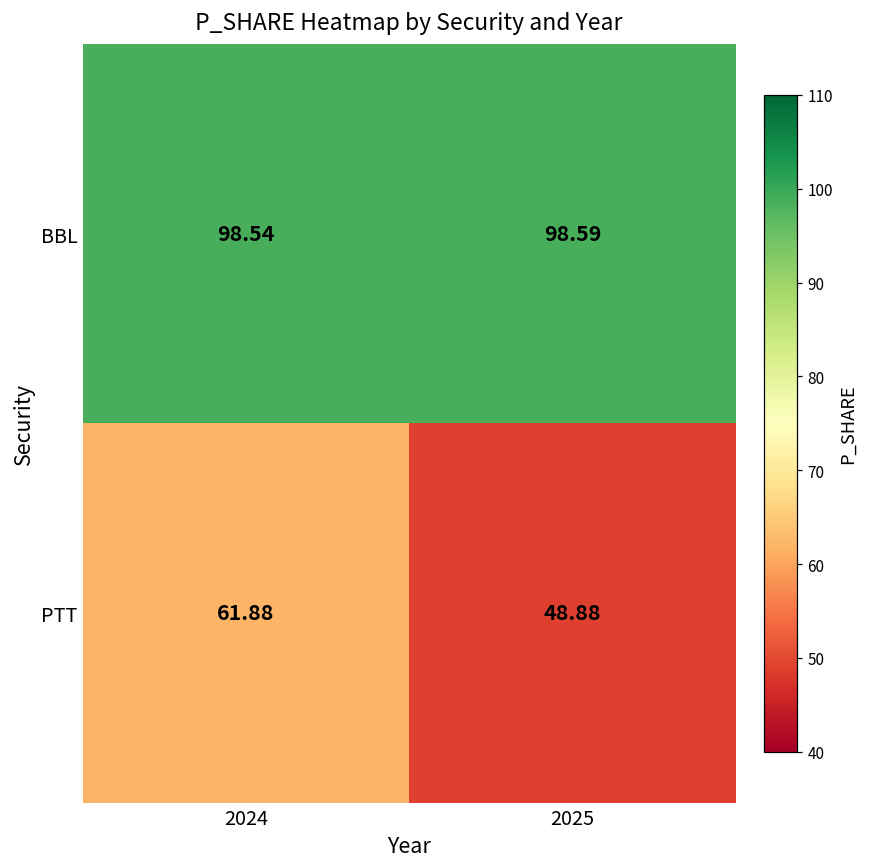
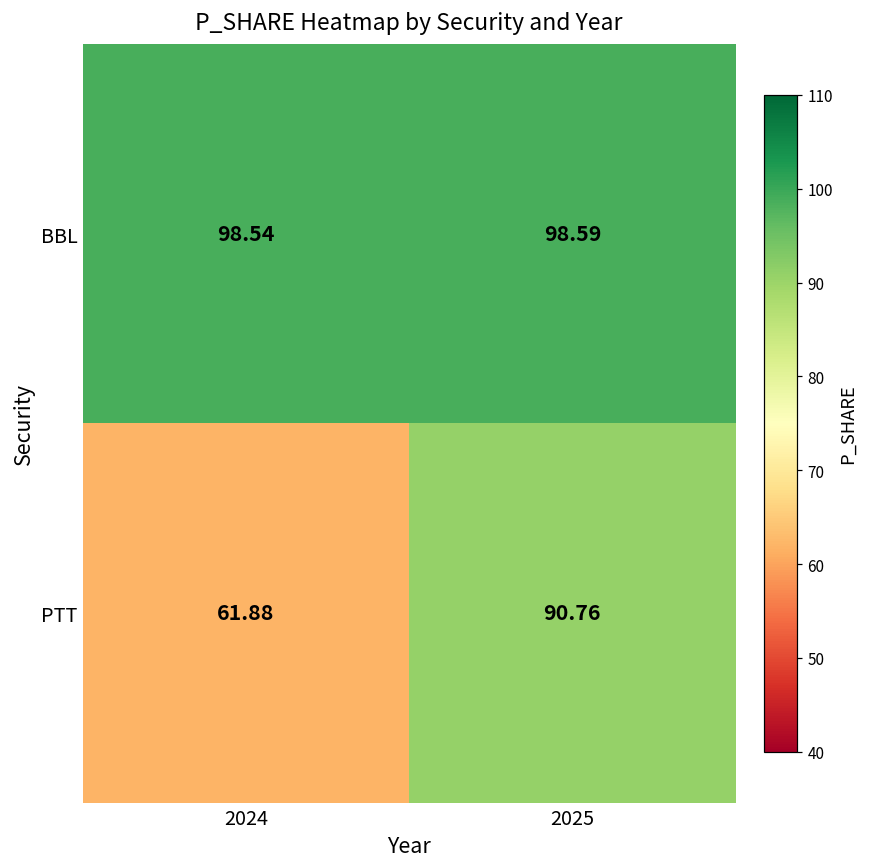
PTT, 2025: 48.88 -> 90.76
